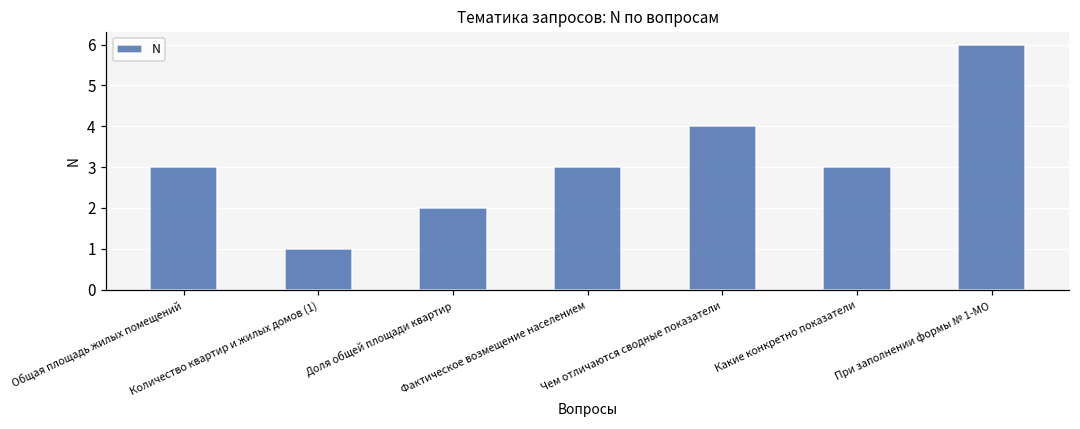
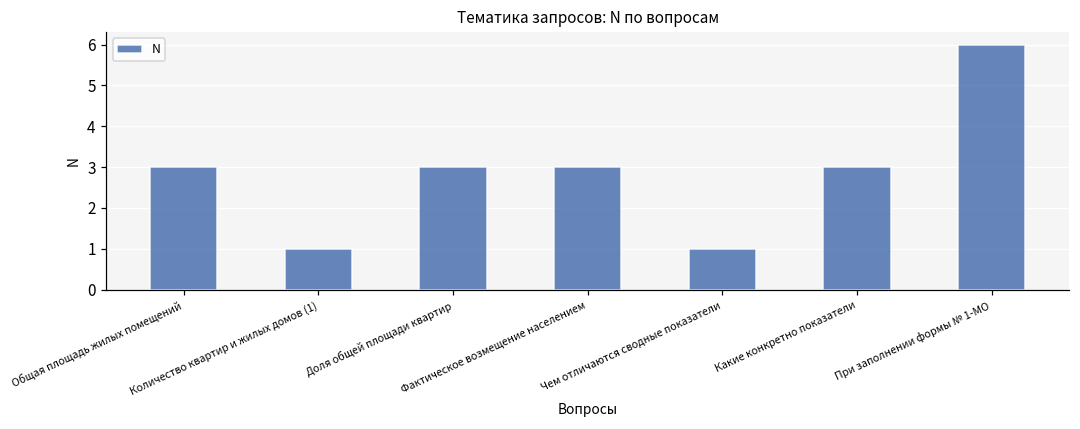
Доля общей площади квартир: 2 -> 3
Чем отличаются сводные показатели: 4 -> 1
